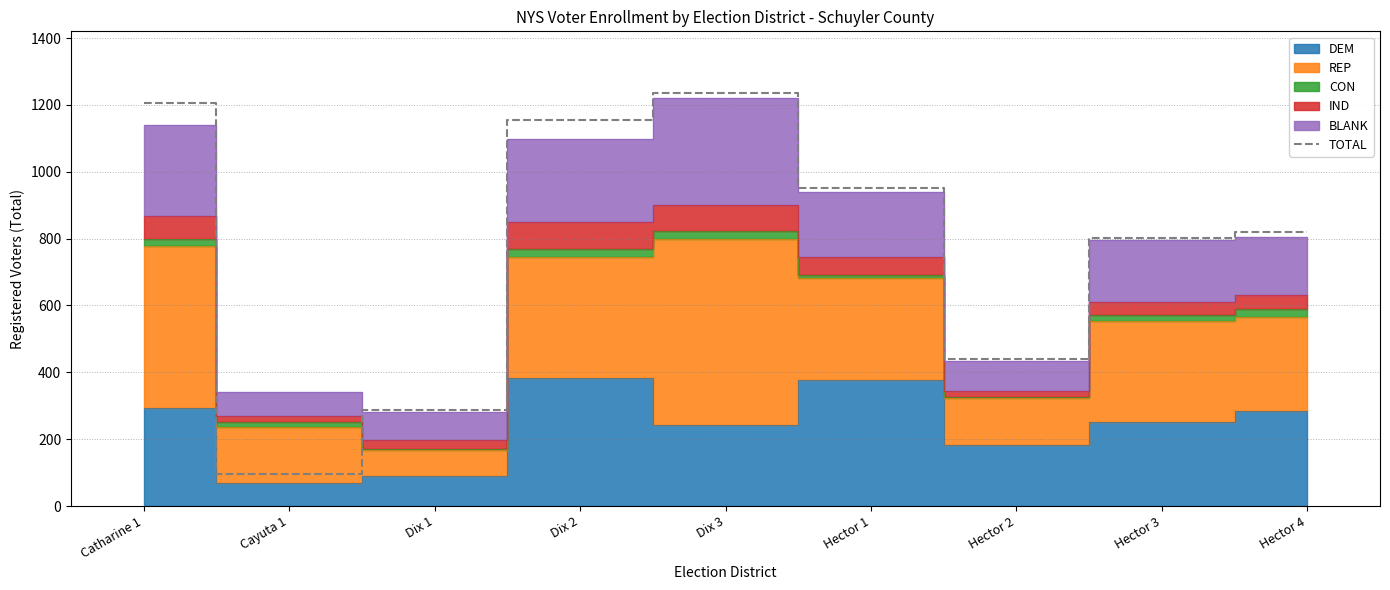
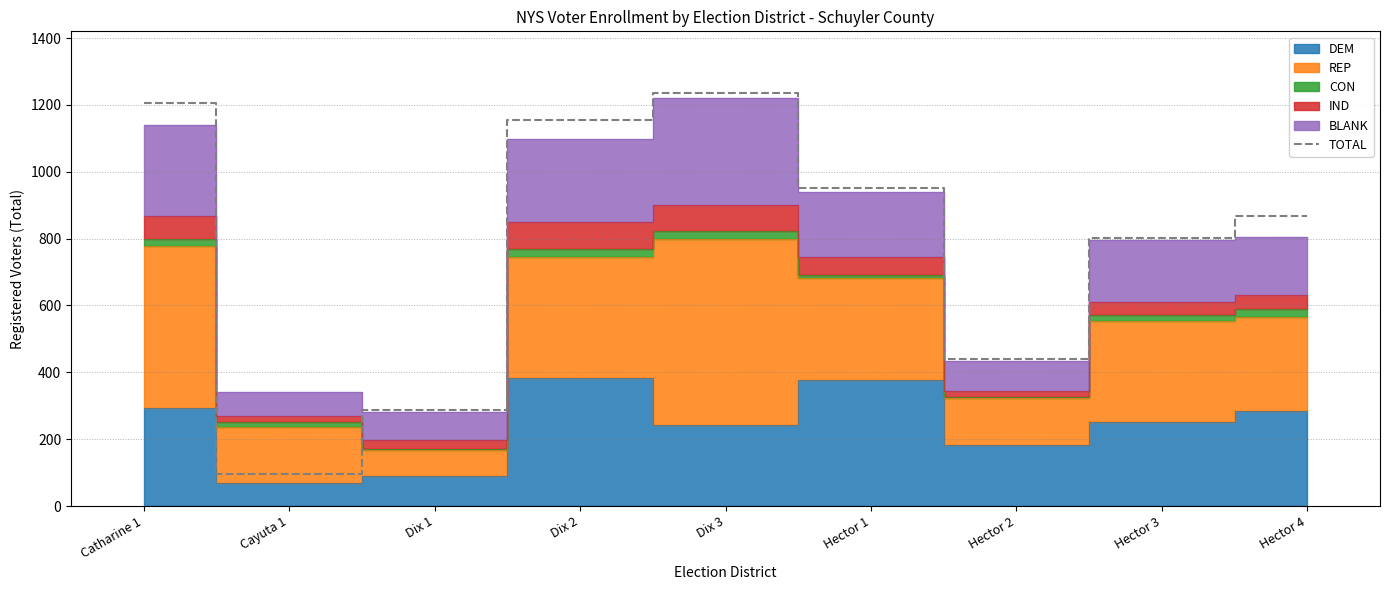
TOTAL, Hector 4: 820 -> 870
